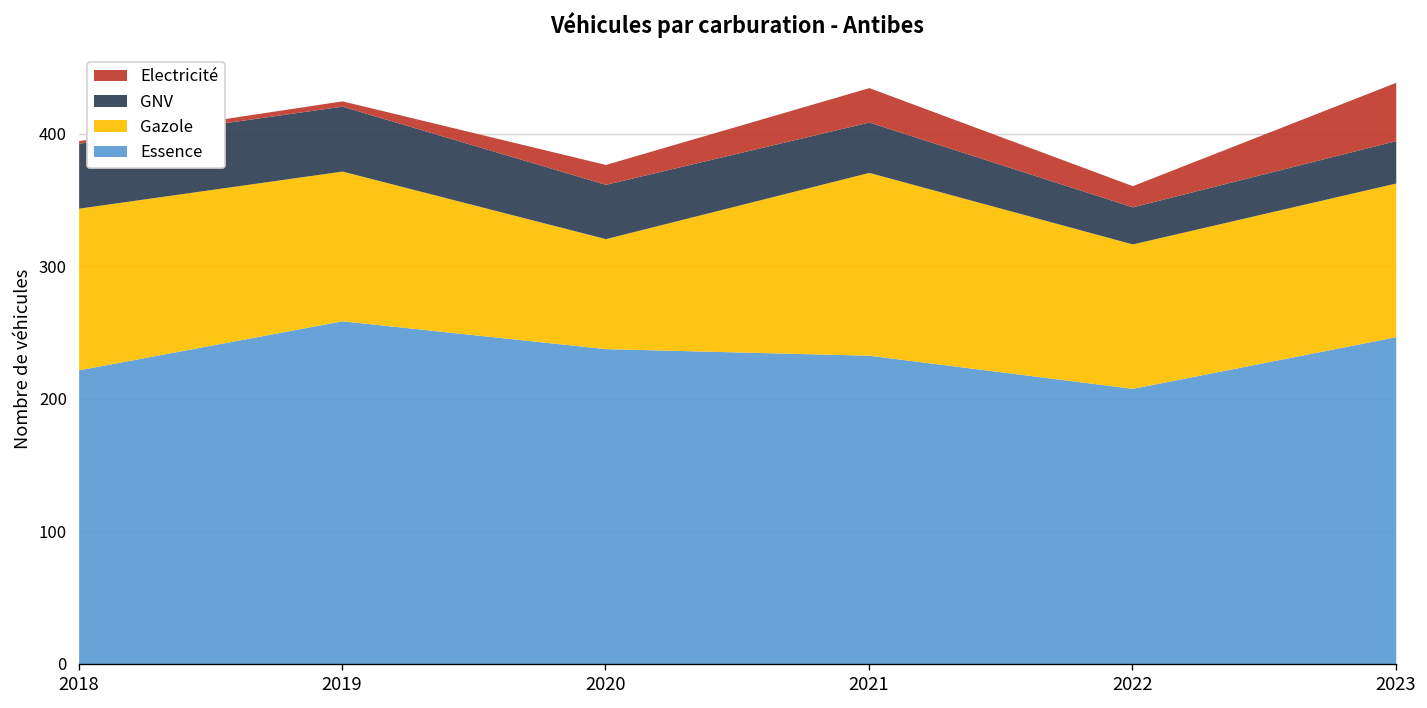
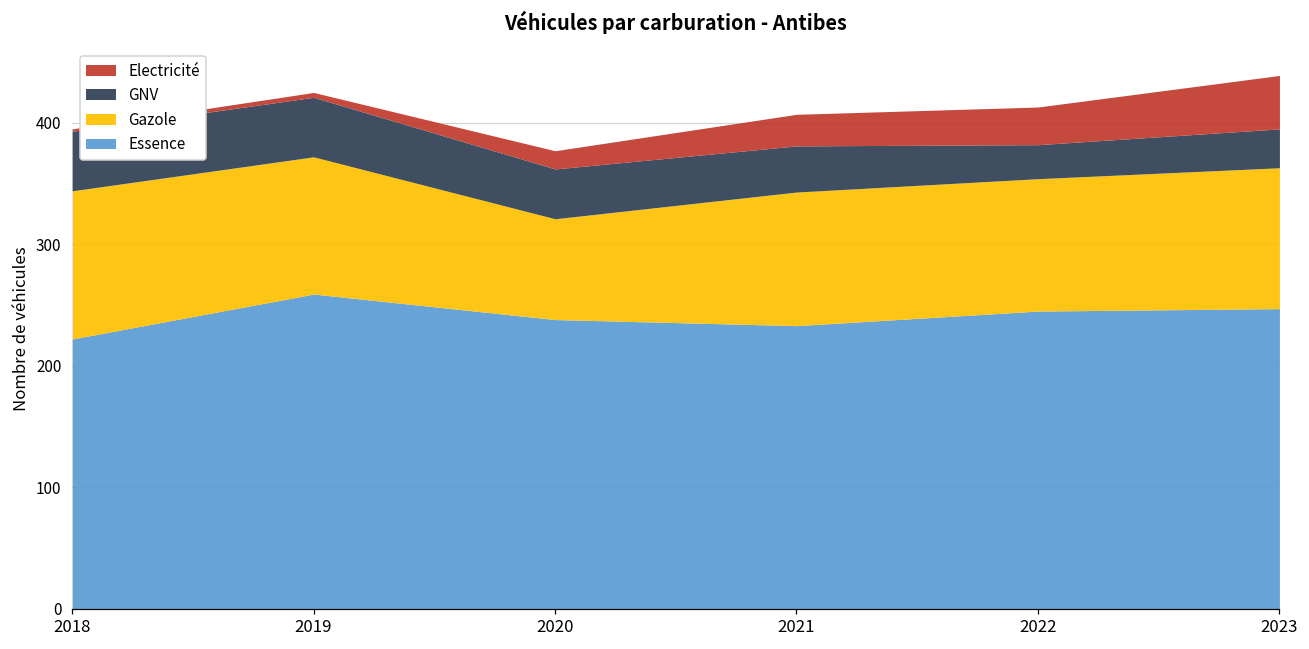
Gazole, 2021: 138 -> 110
Essence, 2022: 208 -> 245
Electricité, 2022: 16 -> 31
